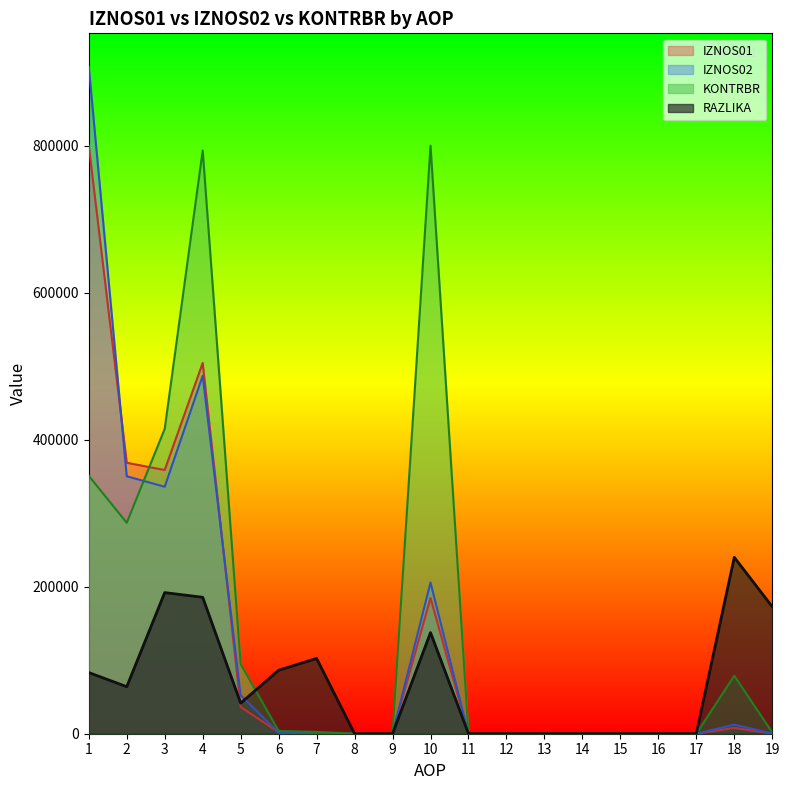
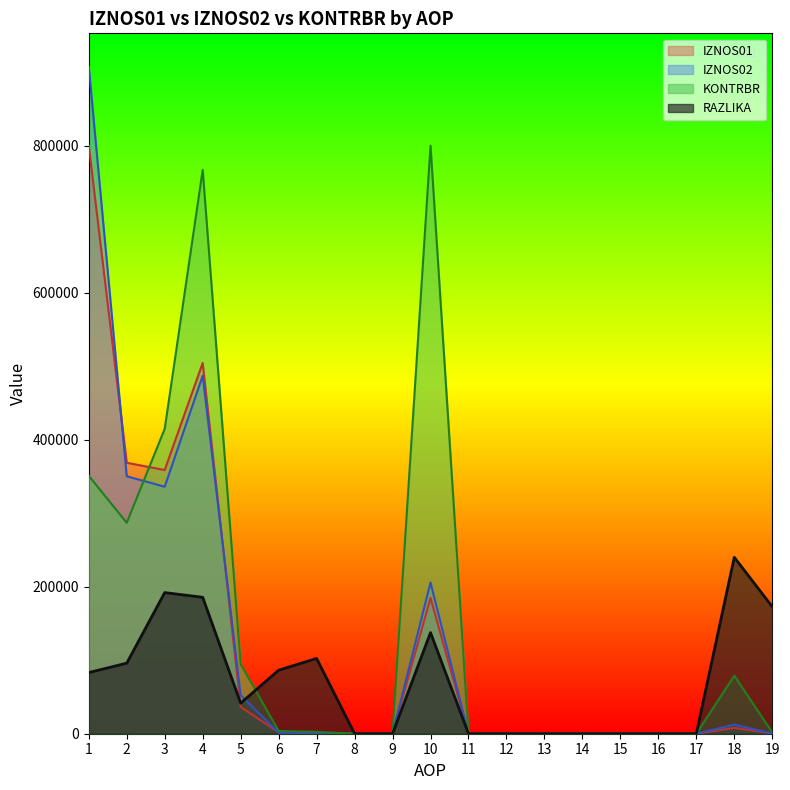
RAZLIKA, 2: 60000 -> 100000
KONTRBR, 4: 790000 -> 770000
